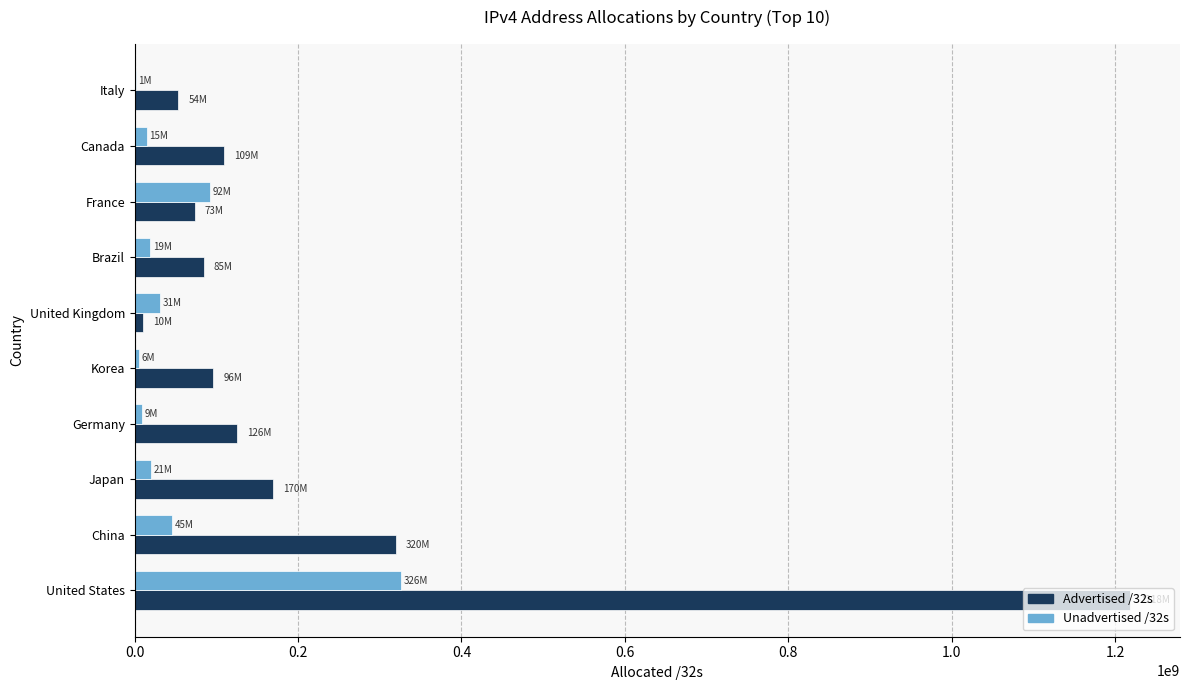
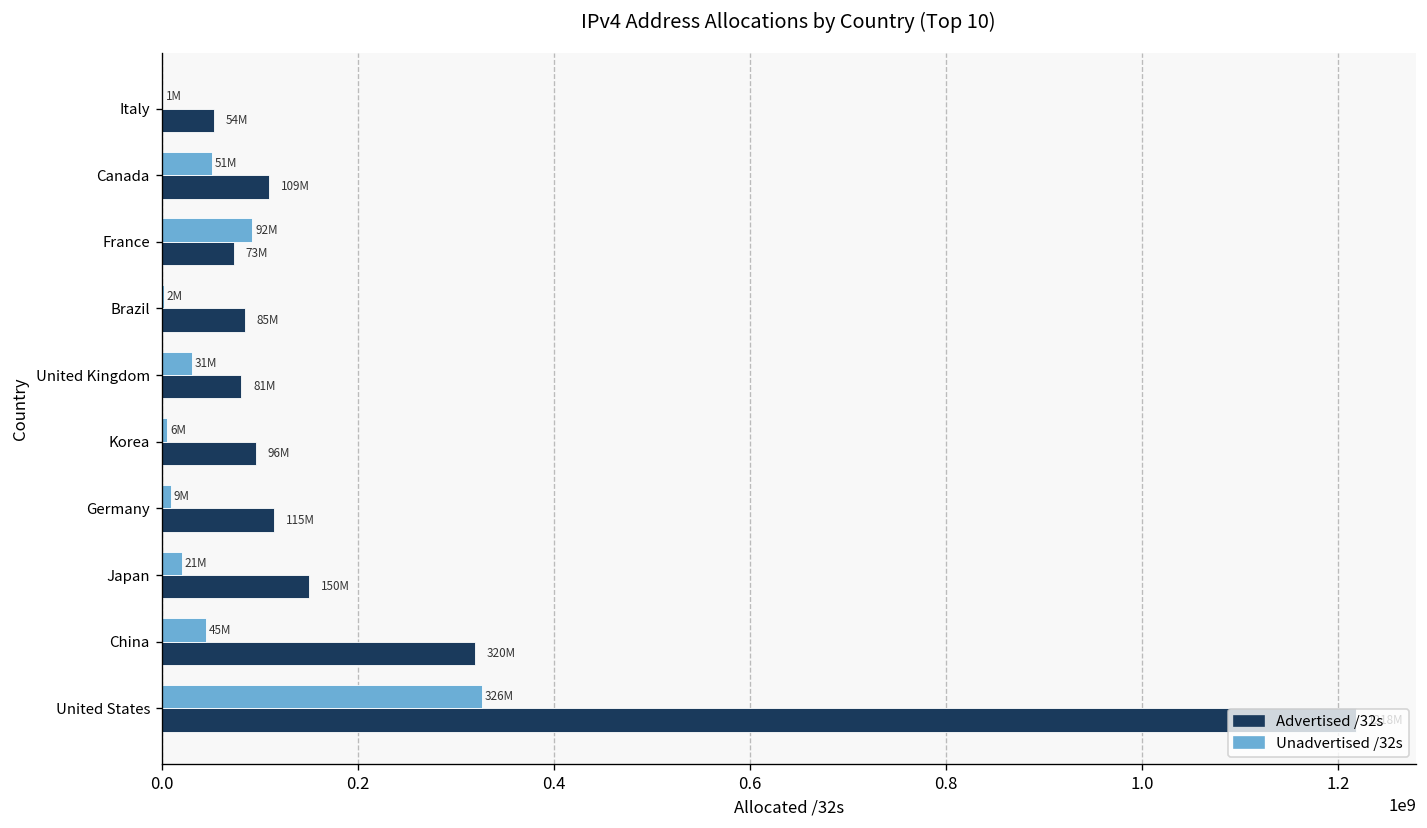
Unadvertised /32s, Canada: 15M -> 51M
Unadvertised /32s, Brazil: 19M -> 2M
Advertised /32s, United Kingdom: 10M -> 81M
Advertised /32s, Germany: 126M -> 115M
Advertised /32s, Japan: 170M -> 150M
